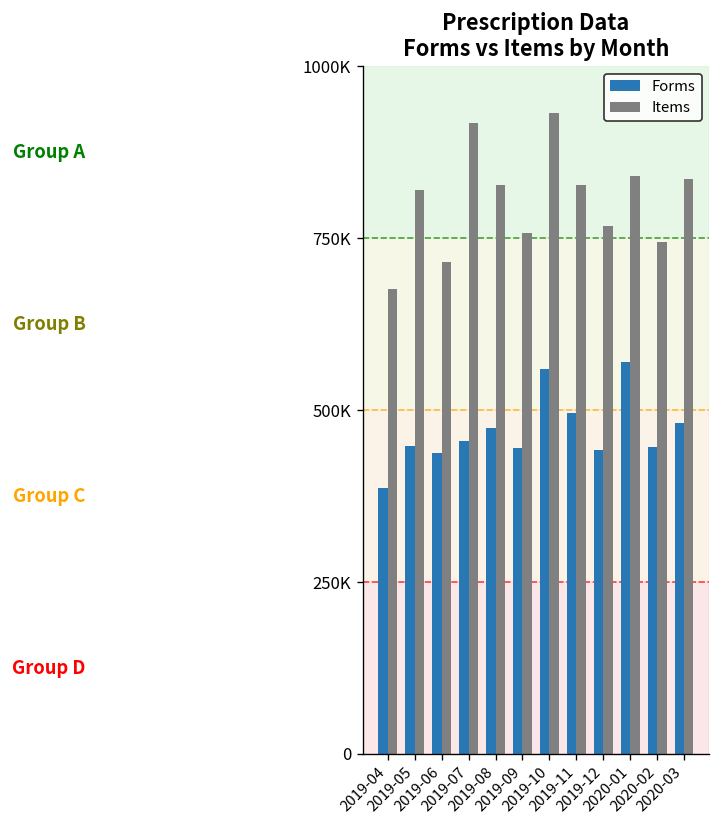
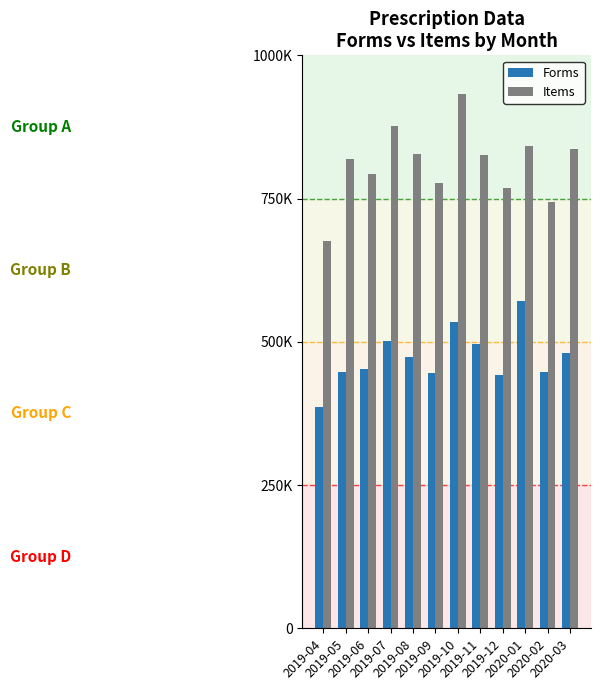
Forms, 2019-06: 440000 -> 450000
Items, 2019-06: 720000 -> 790000
Forms, 2019-07: 460000 -> 500000
Items, 2019-07: 920000 -> 880000
Items, 2019-09: 760000 -> 780000
Forms, 2019-10: 560000 -> 540000
